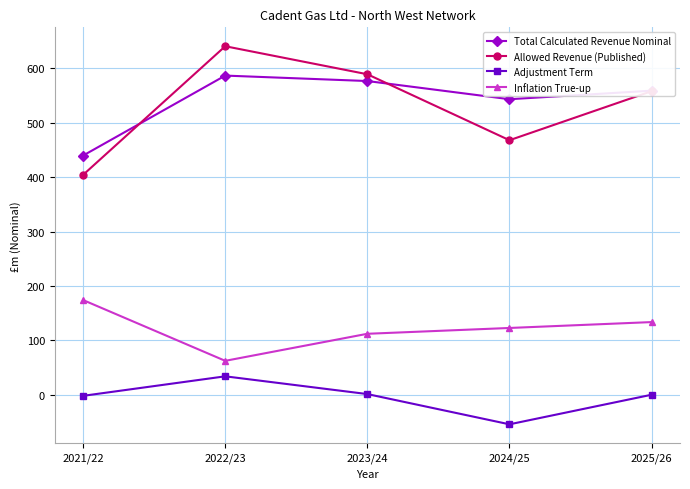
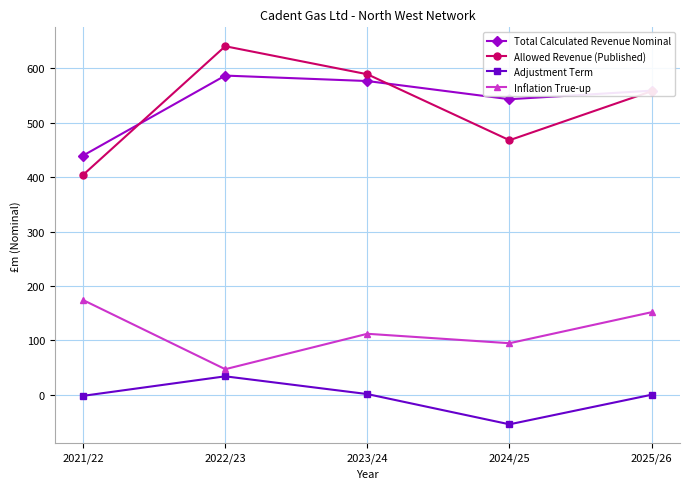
Inflation True-up, 2022/23: 60 -> 50
Inflation True-up, 2024/25: 120 -> 90
Inflation True-up, 2025/26: 130 -> 150
